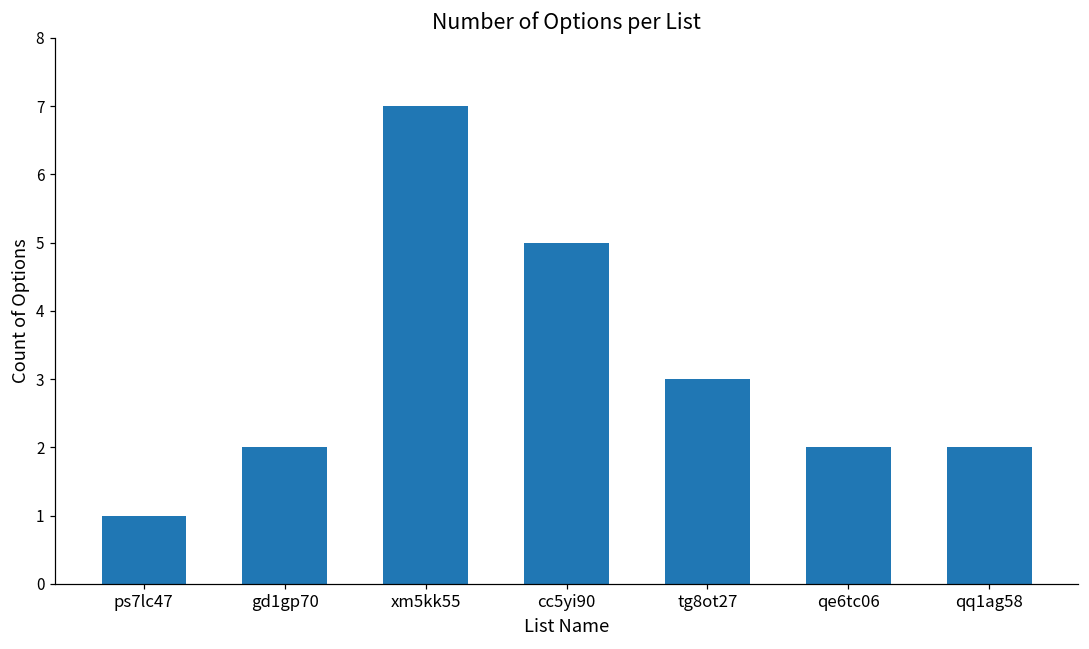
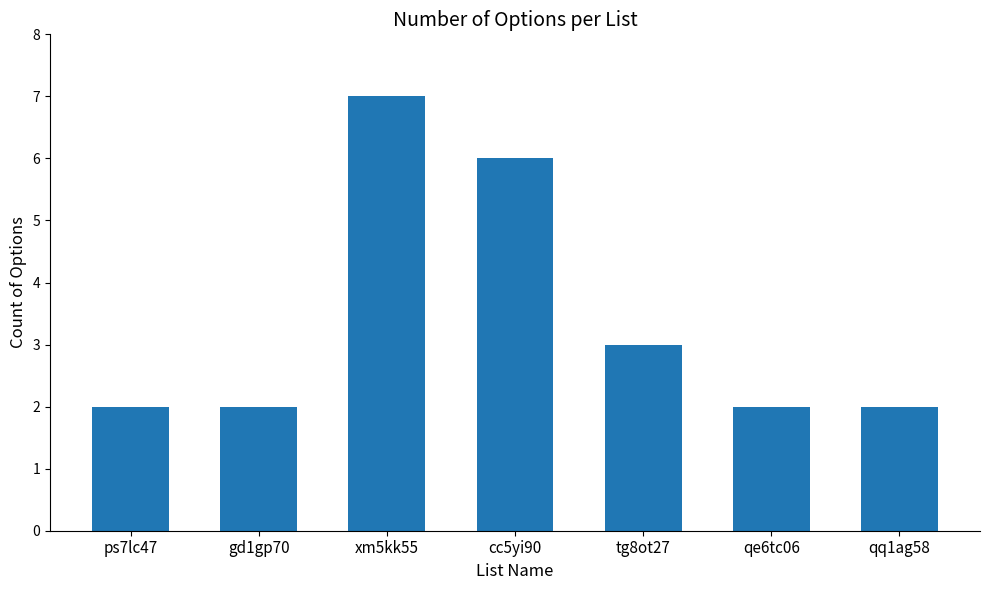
ps7lc47: 1 -> 2
cc5yi90: 5 -> 6
